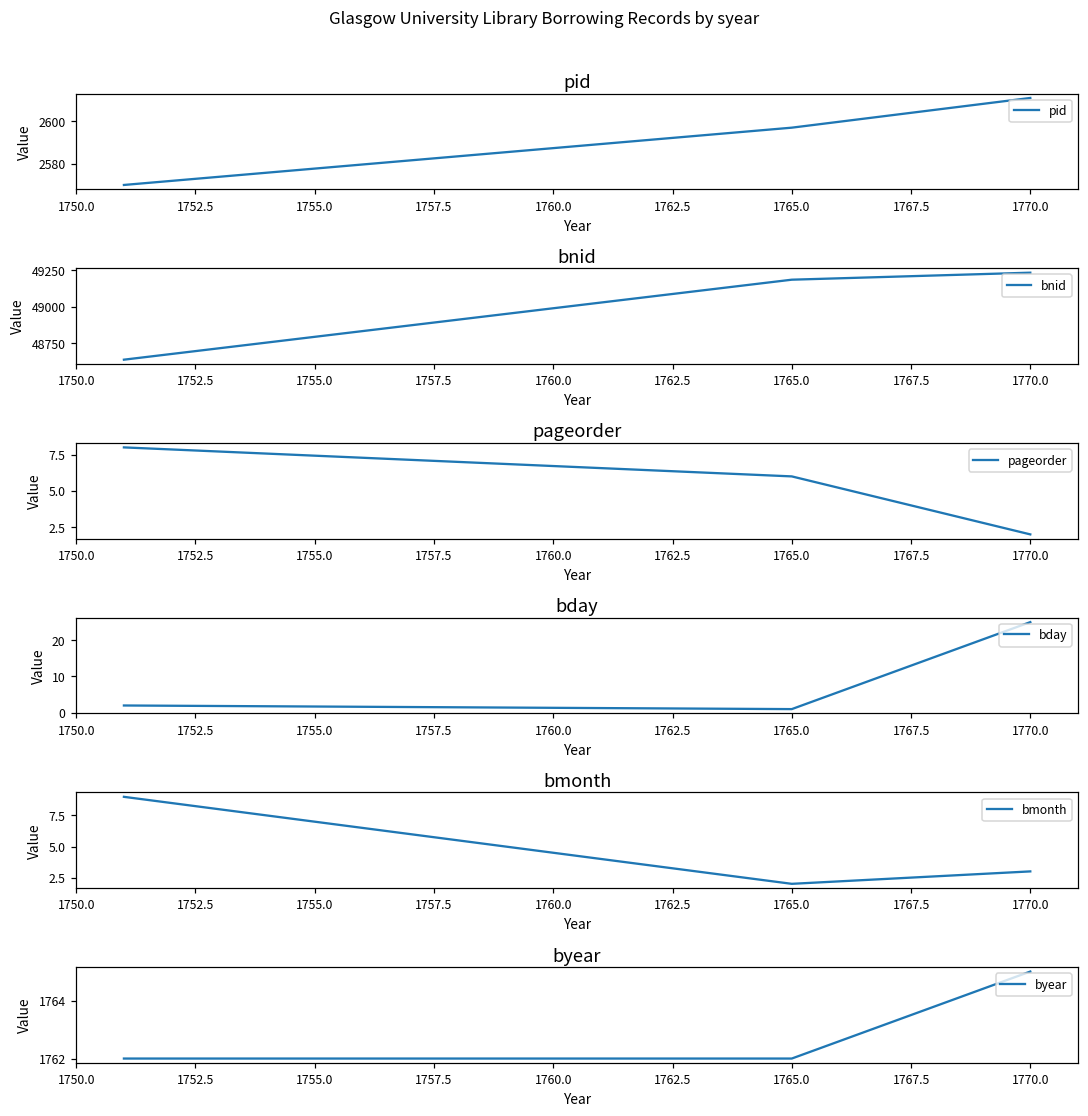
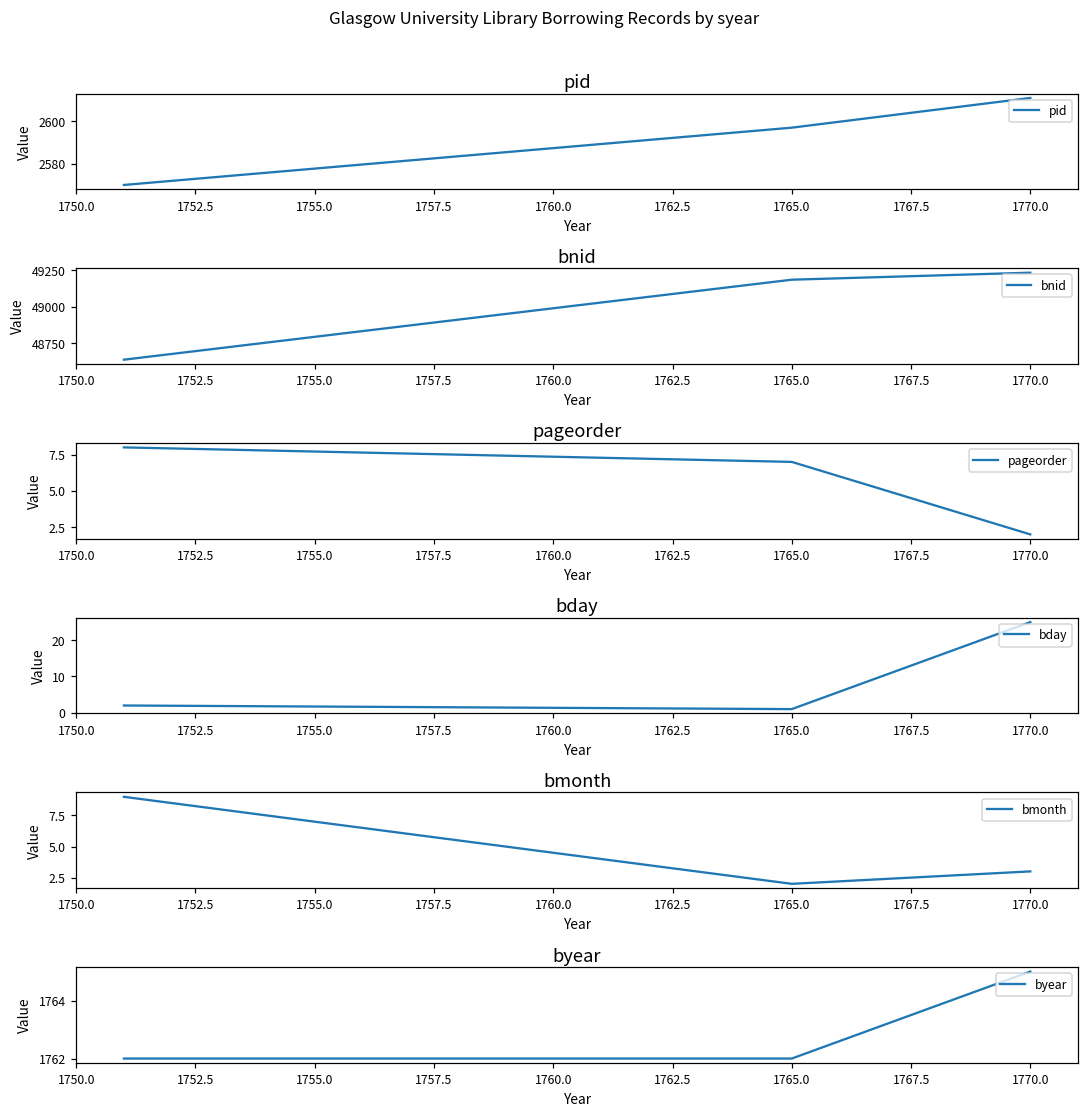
pageorder, 1765.0: 6 -> 7
